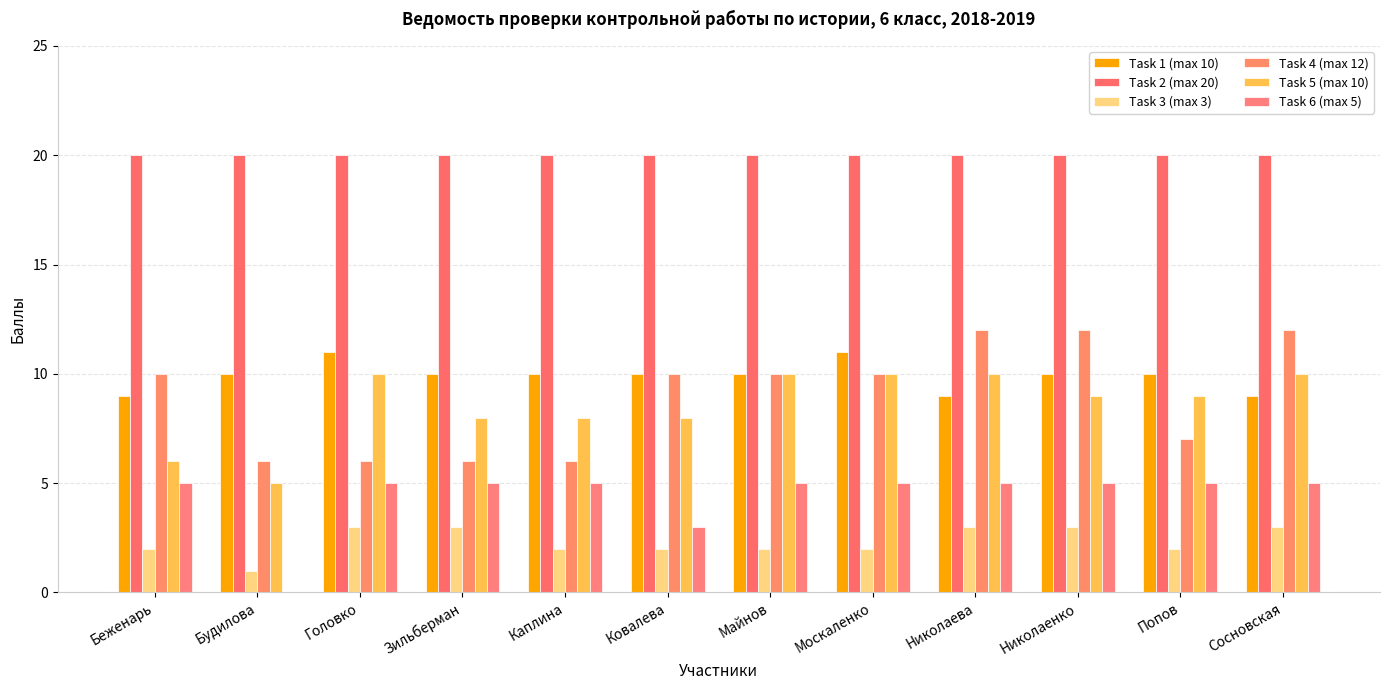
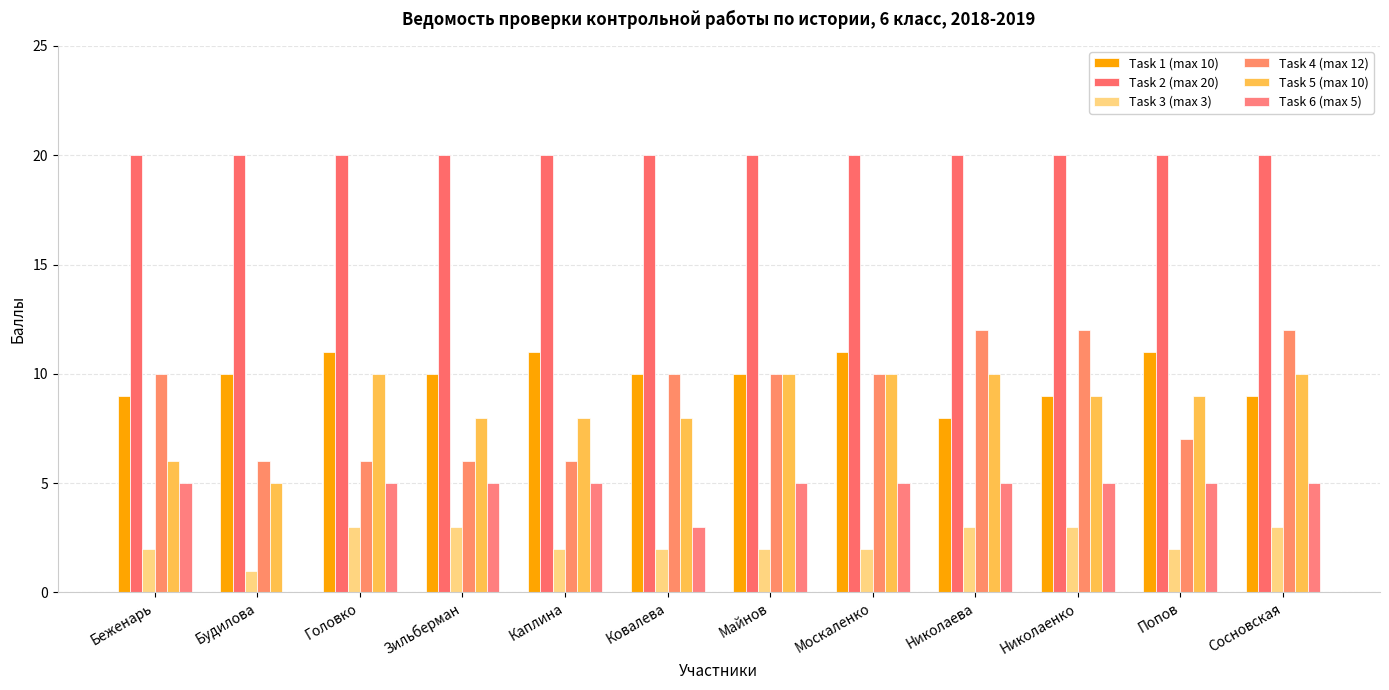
Task 1 (max 10), Каплина: 10 -> 11
Task 1 (max 10), Николаева: 9 -> 8
Task 1 (max 10), Николаенко: 10 -> 9
Task 1 (max 10), Попов: 10 -> 11
